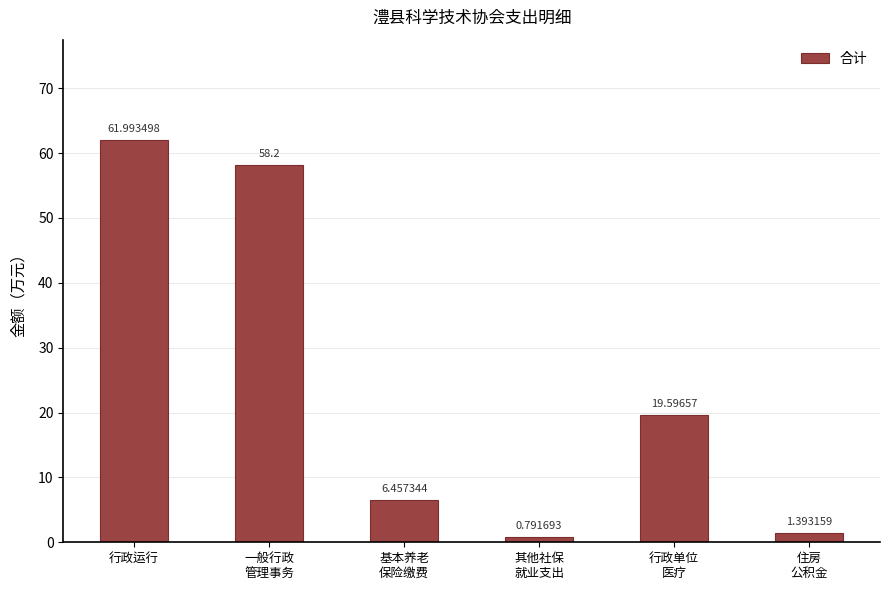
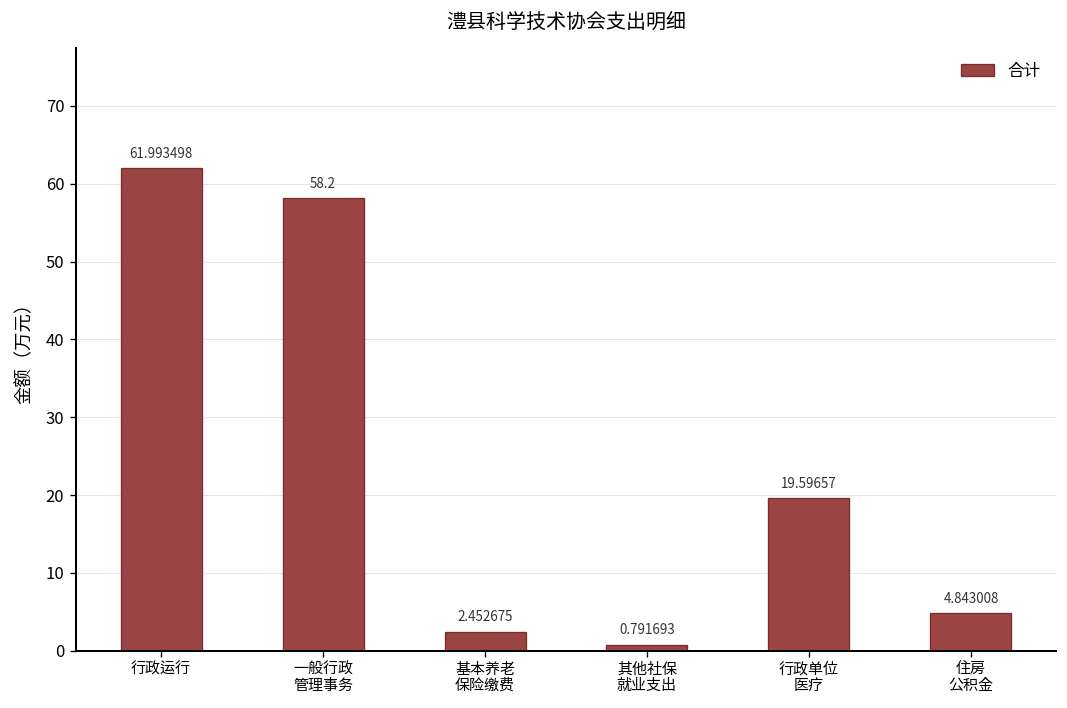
基本养老 保险缴费: 6.457344 -> 2.452675
住房 公积金: 1.393159 -> 4.843008
